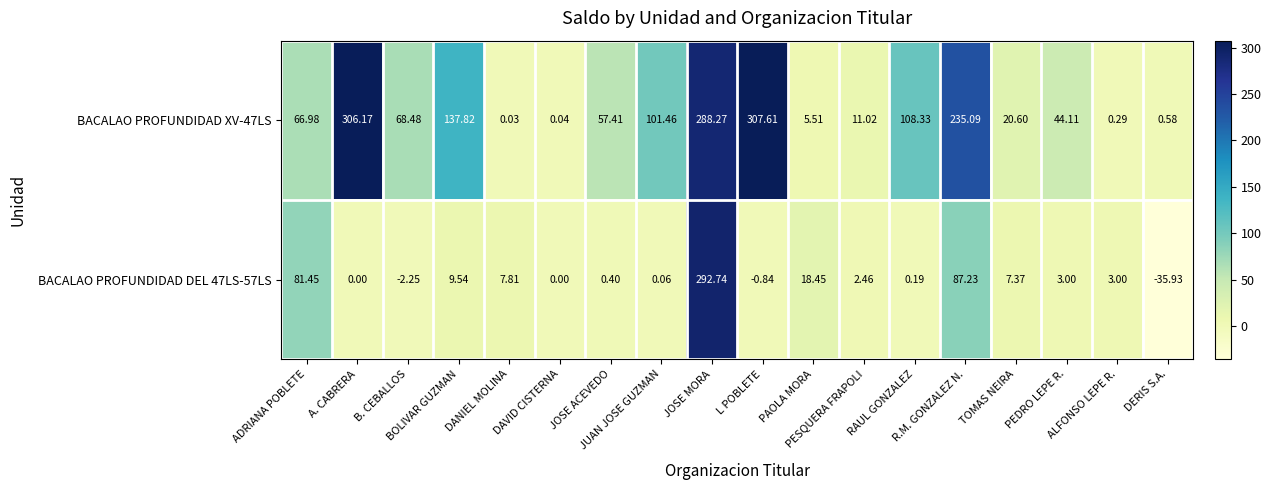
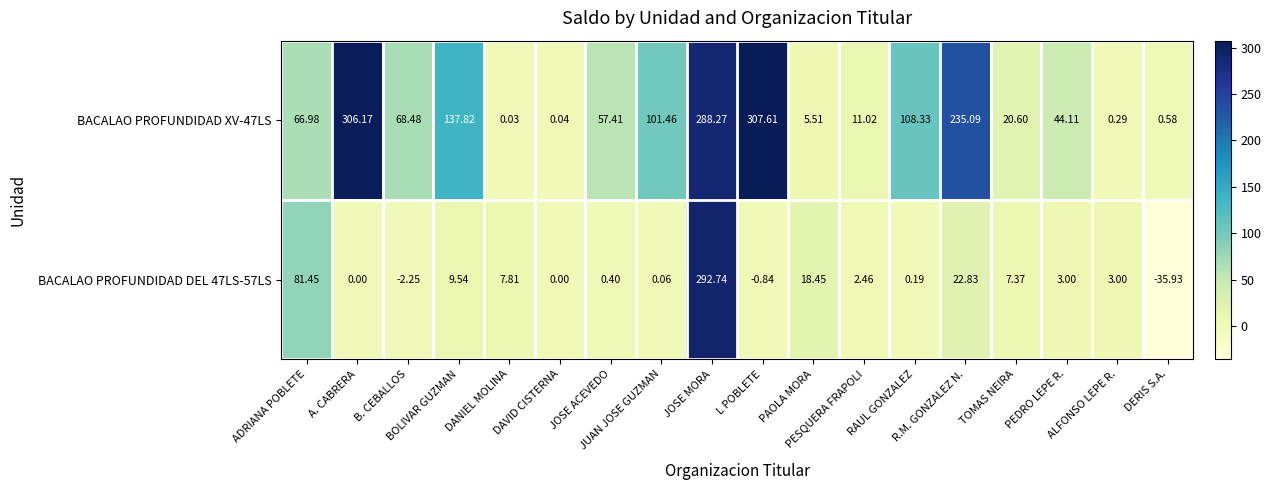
BACALAO PROFUNDIDAD DEL 47LS-57LS, R.M. GONZALEZ N.: 87.23 -> 22.83
